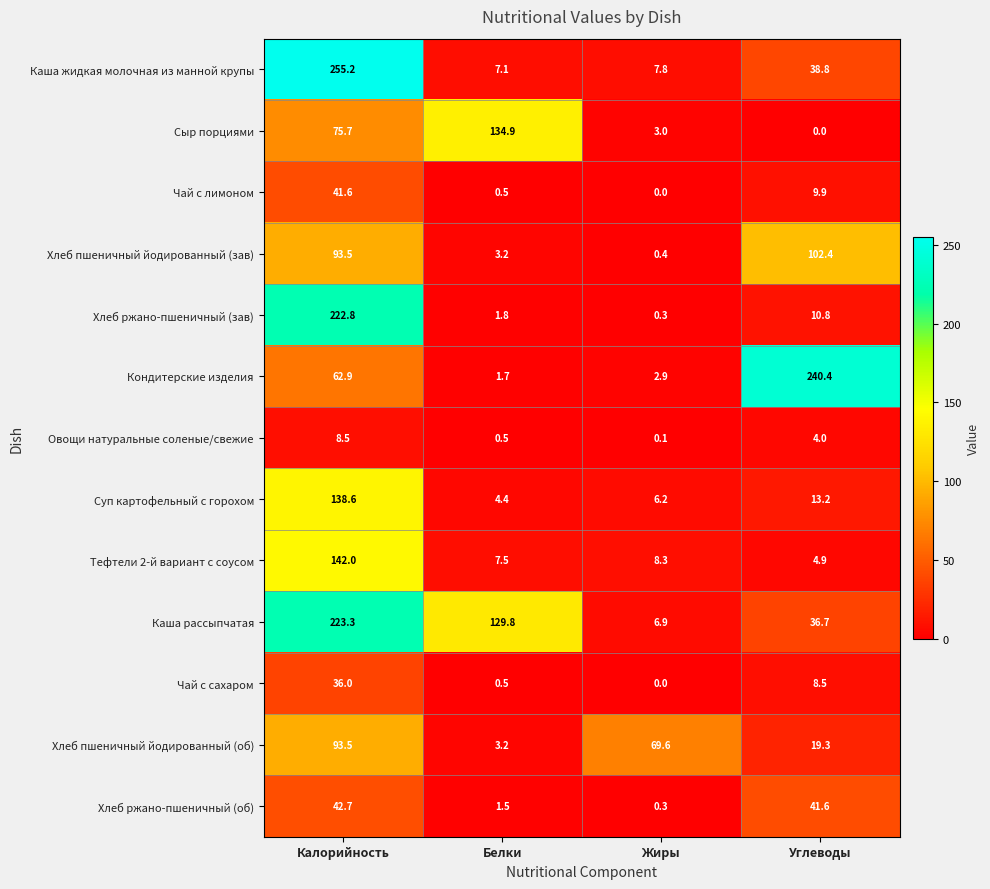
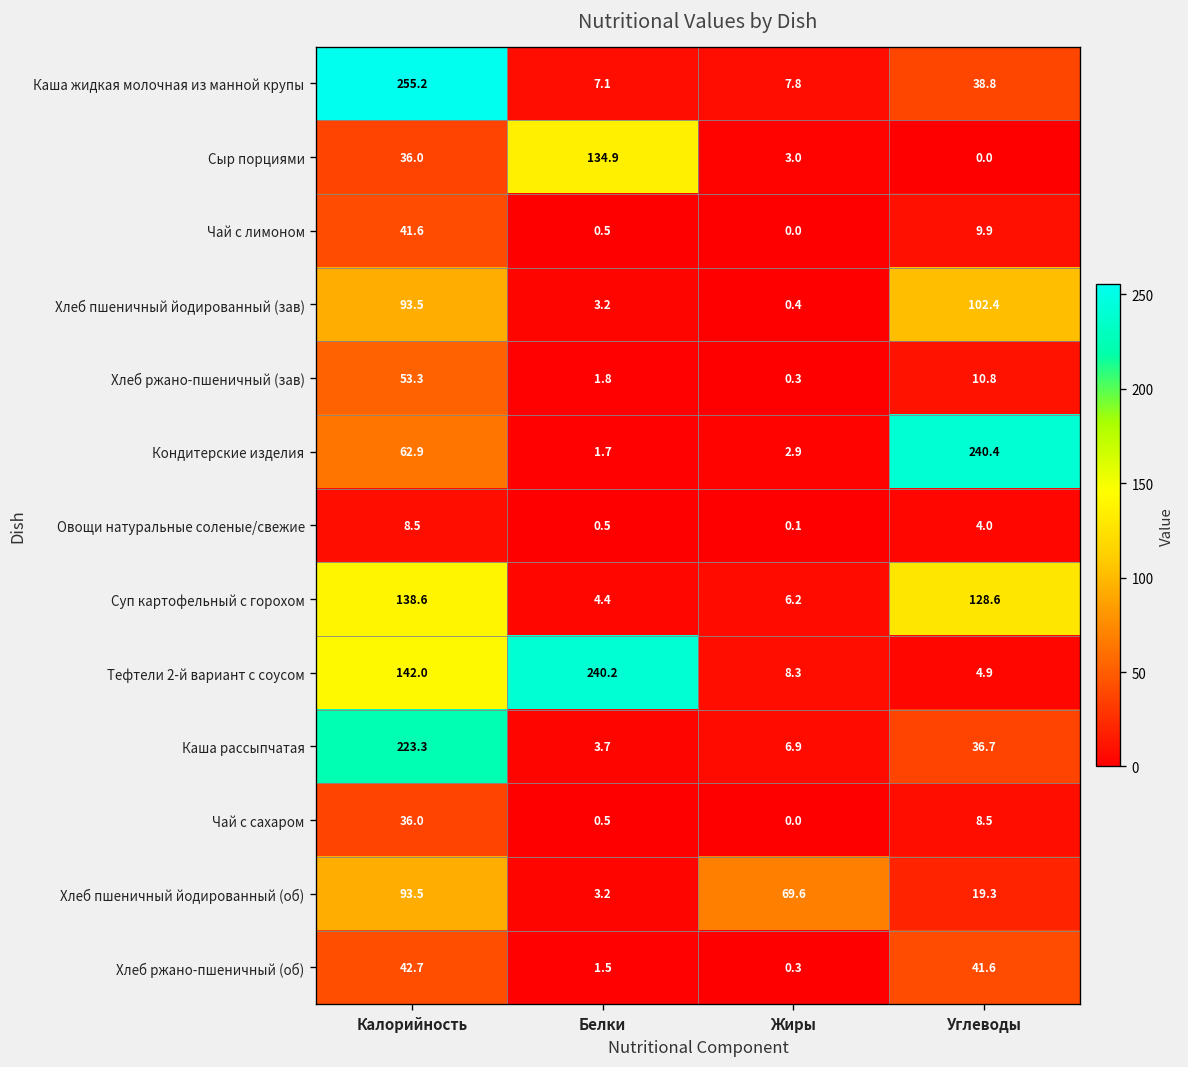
Сыр порциями, Калорийность: 75.7 -> 36.0
Хлеб ржано-пшеничный (зав), Калорийность: 222.8 -> 53.3
Суп картофельный с горохом, Углеводы: 13.2 -> 128.6
Тефтели 2-й вариант с соусом, Белки: 7.5 -> 240.2
Каша рассыпчатая, Белки: 129.8 -> 3.7
